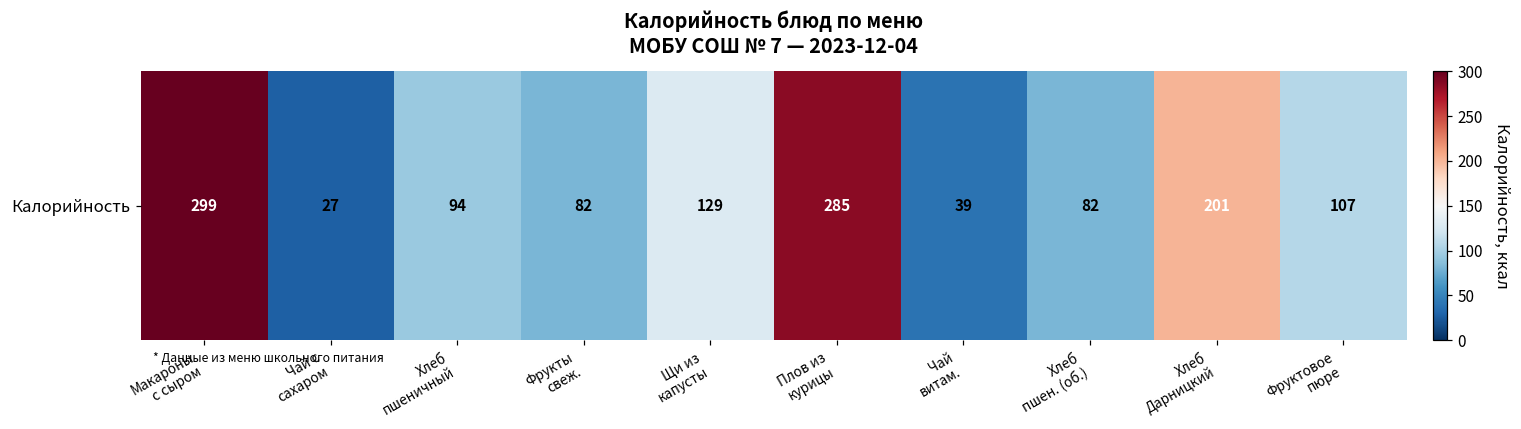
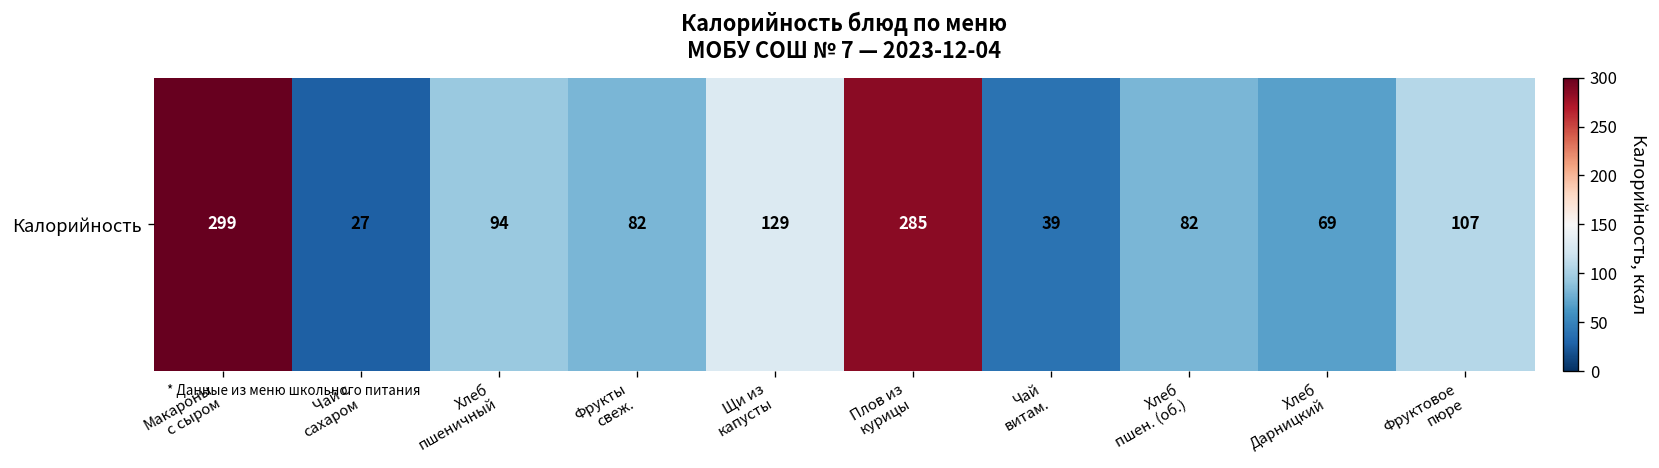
Калорийность, Хлеб Дарницкий: 201 -> 69
